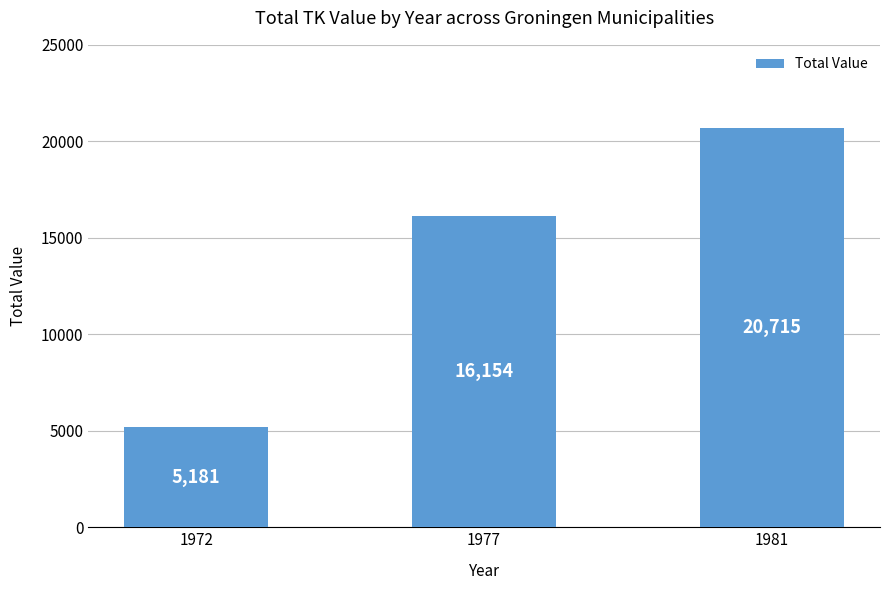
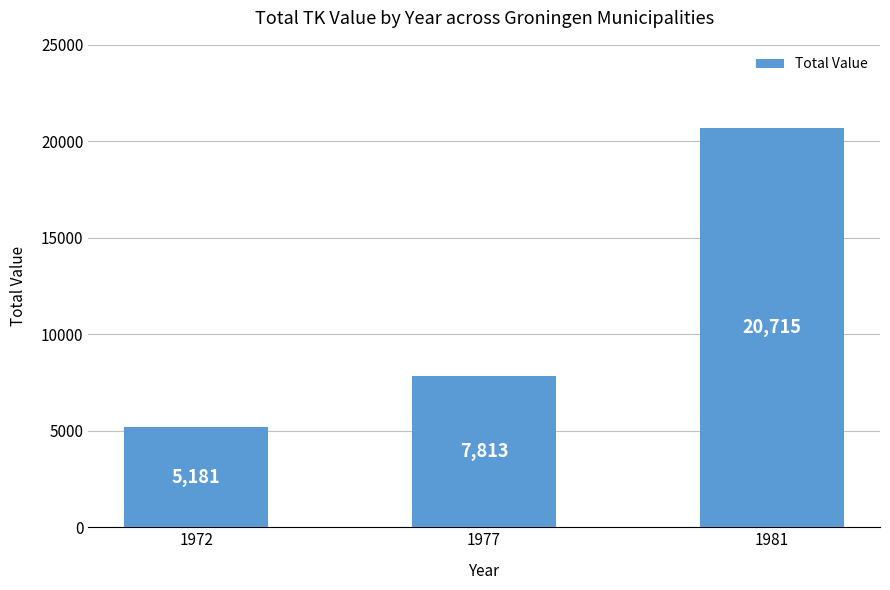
1977: 16,154 -> 7,813
